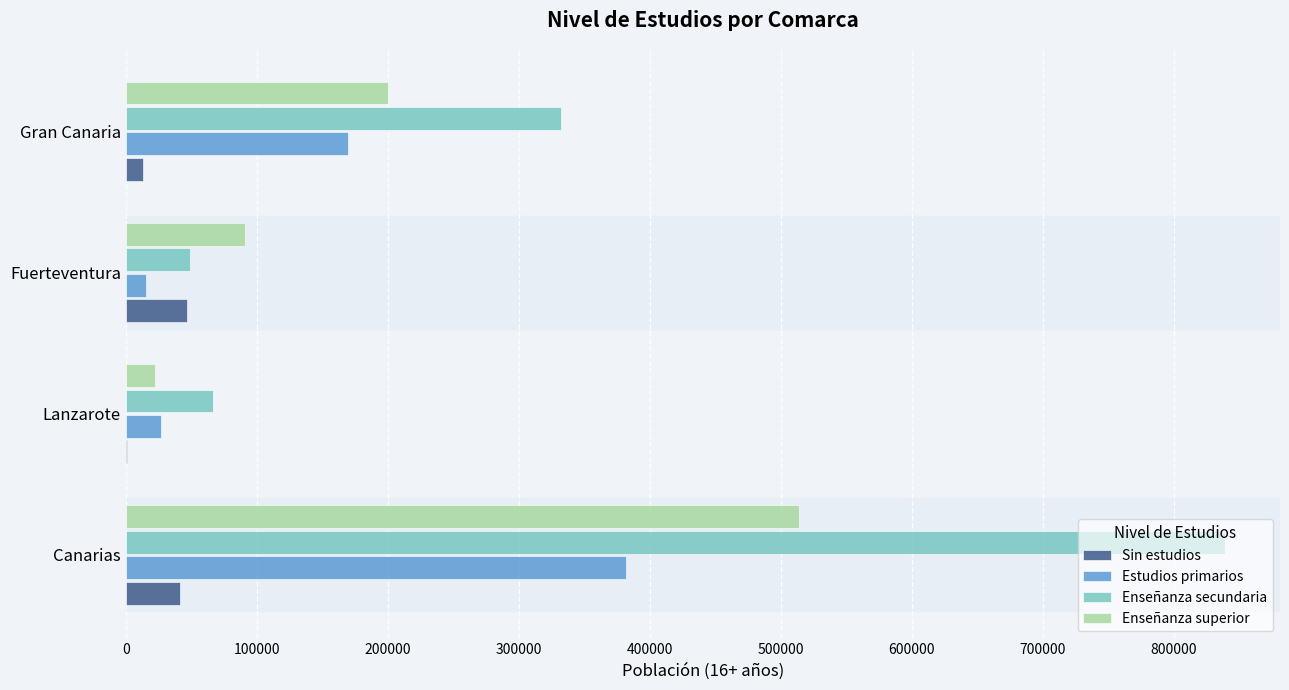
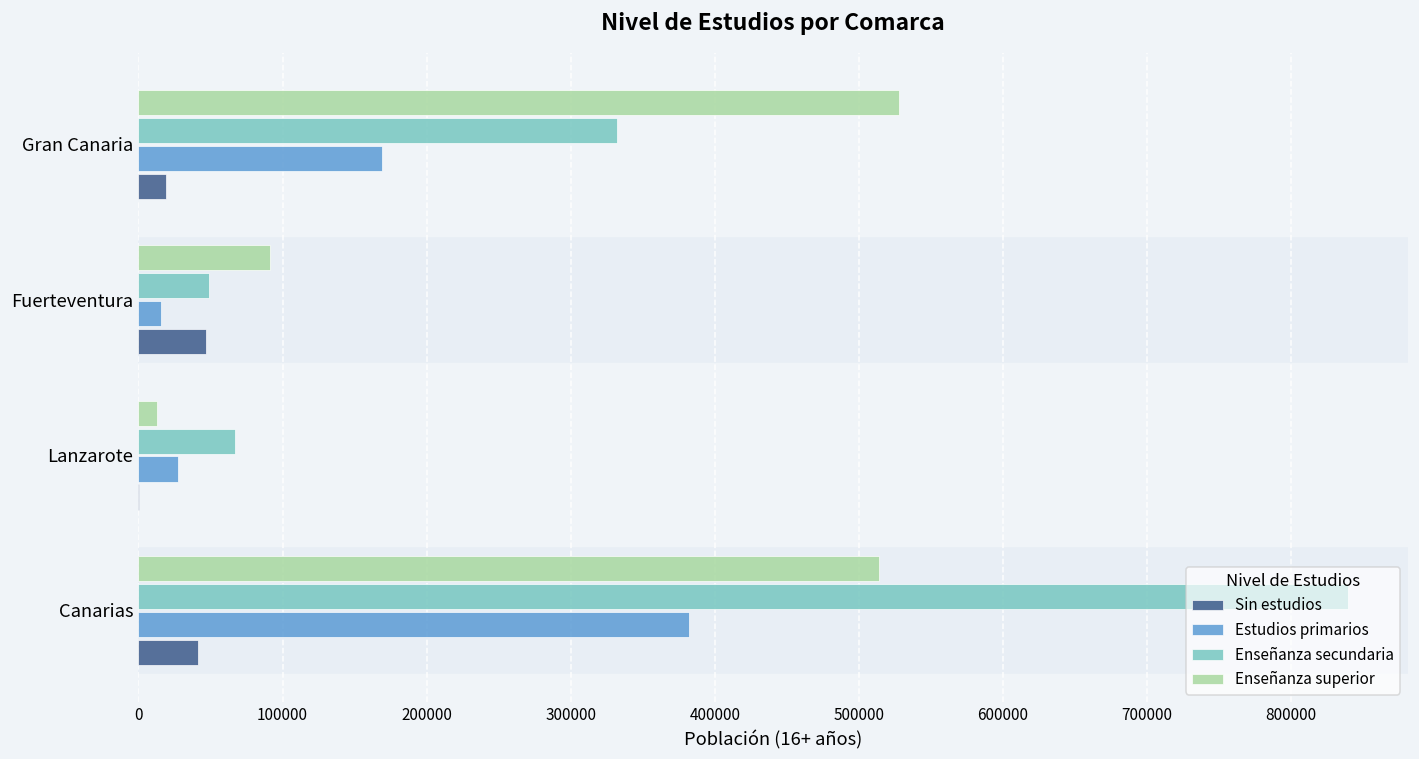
Enseñanza superior, Gran Canaria: 200000 -> 528000
Sin estudios, Gran Canaria: 13000 -> 19000
Enseñanza superior, Lanzarote: 22000 -> 13000
